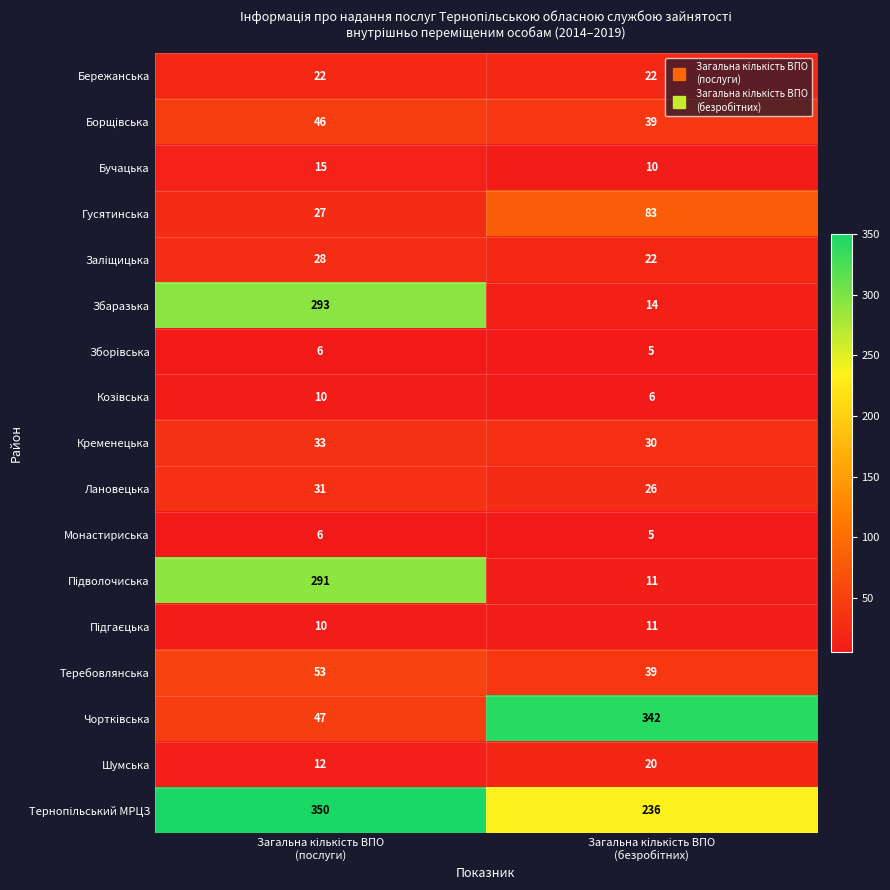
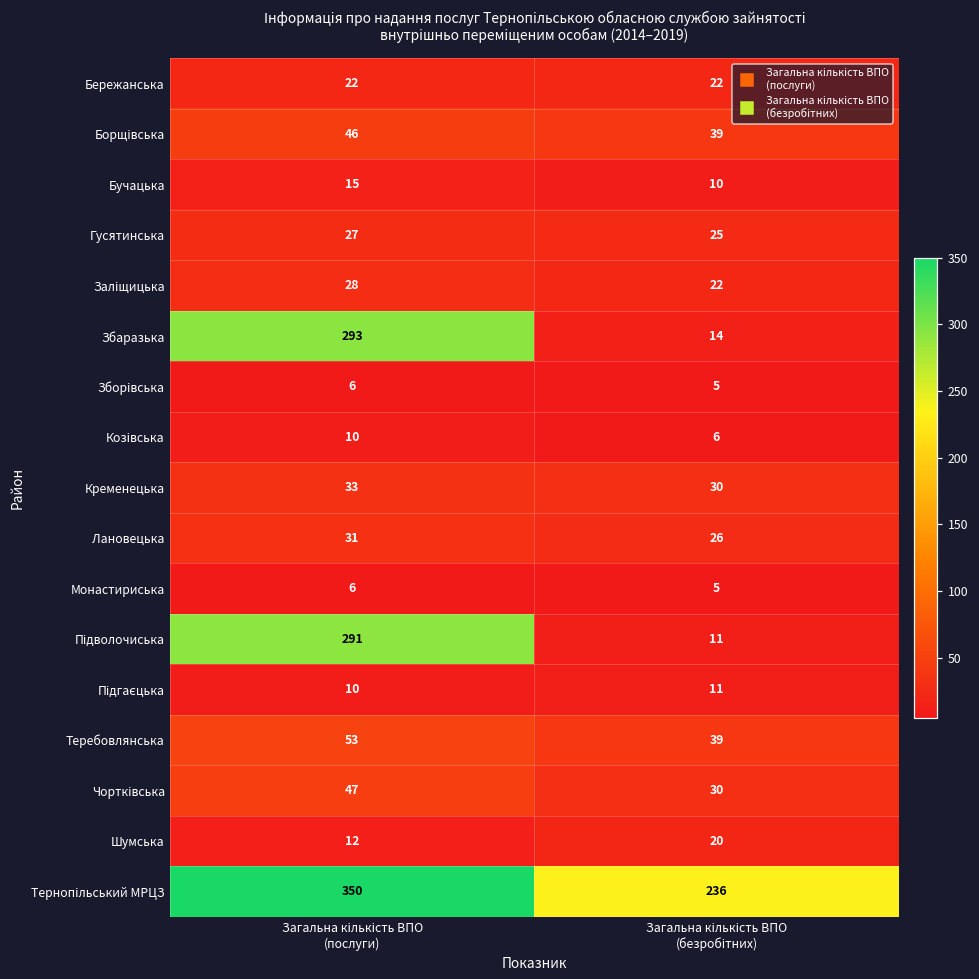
Гусятинська, Загальна кількість ВПО (безробітних): 83 -> 25
Чортківська, Загальна кількість ВПО (безробітних): 342 -> 30
